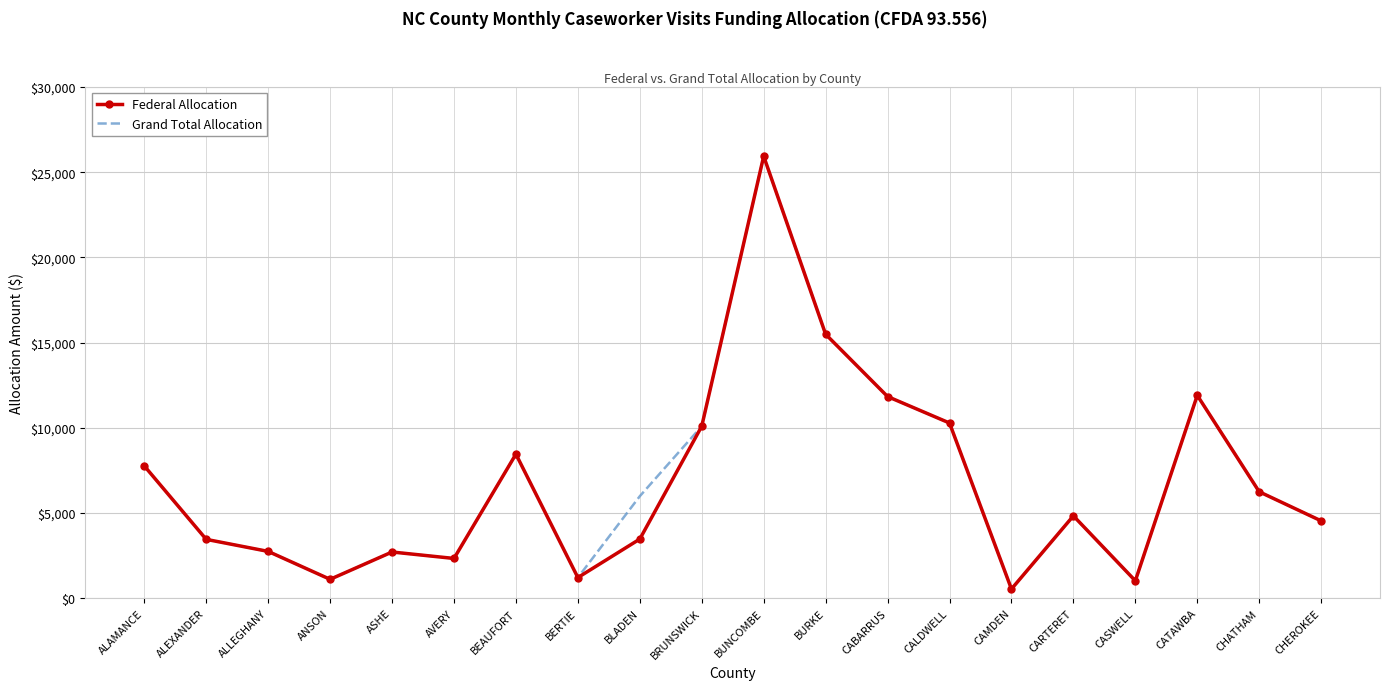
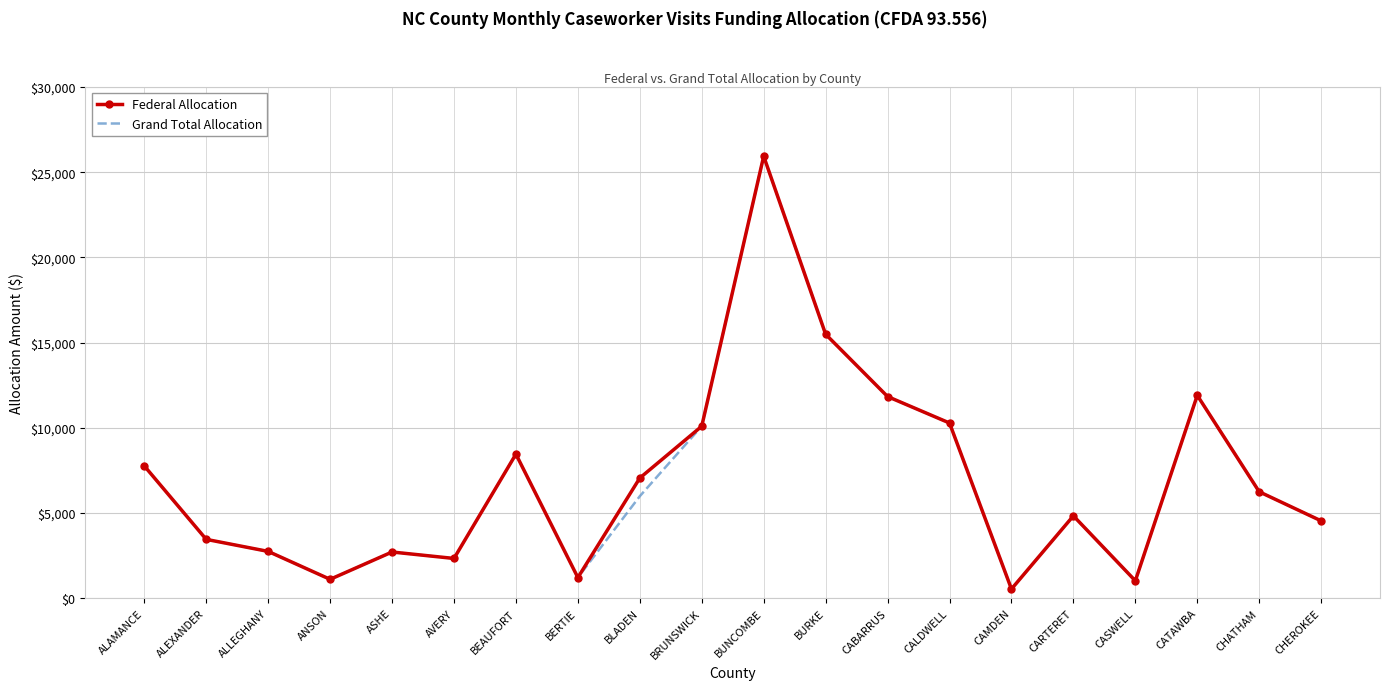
Federal Allocation, BLADEN: $3,500 -> $7,100
